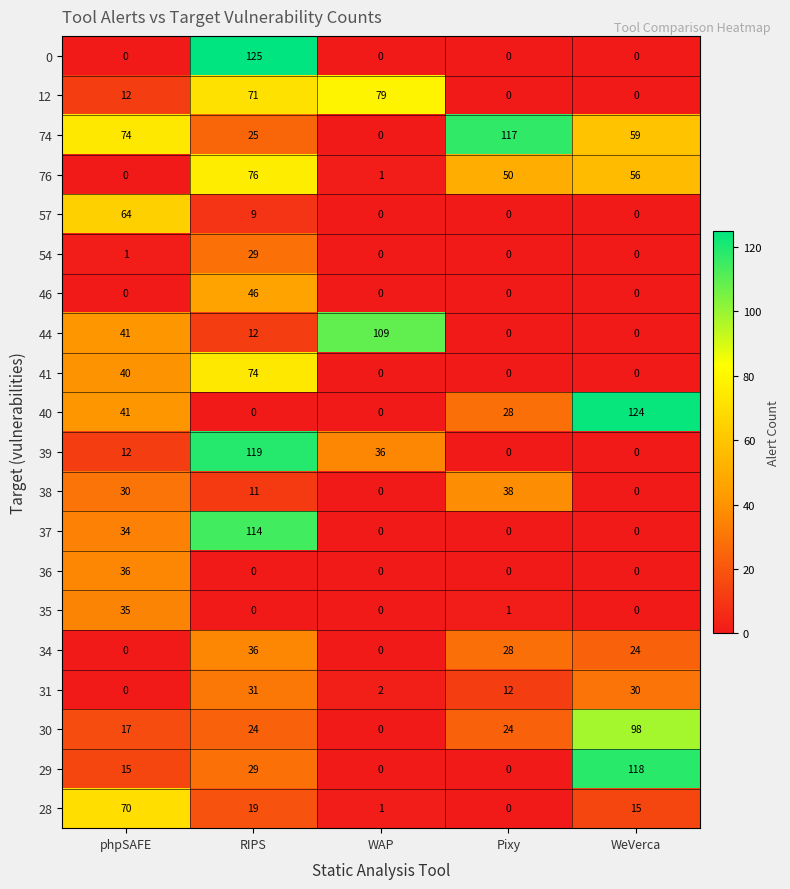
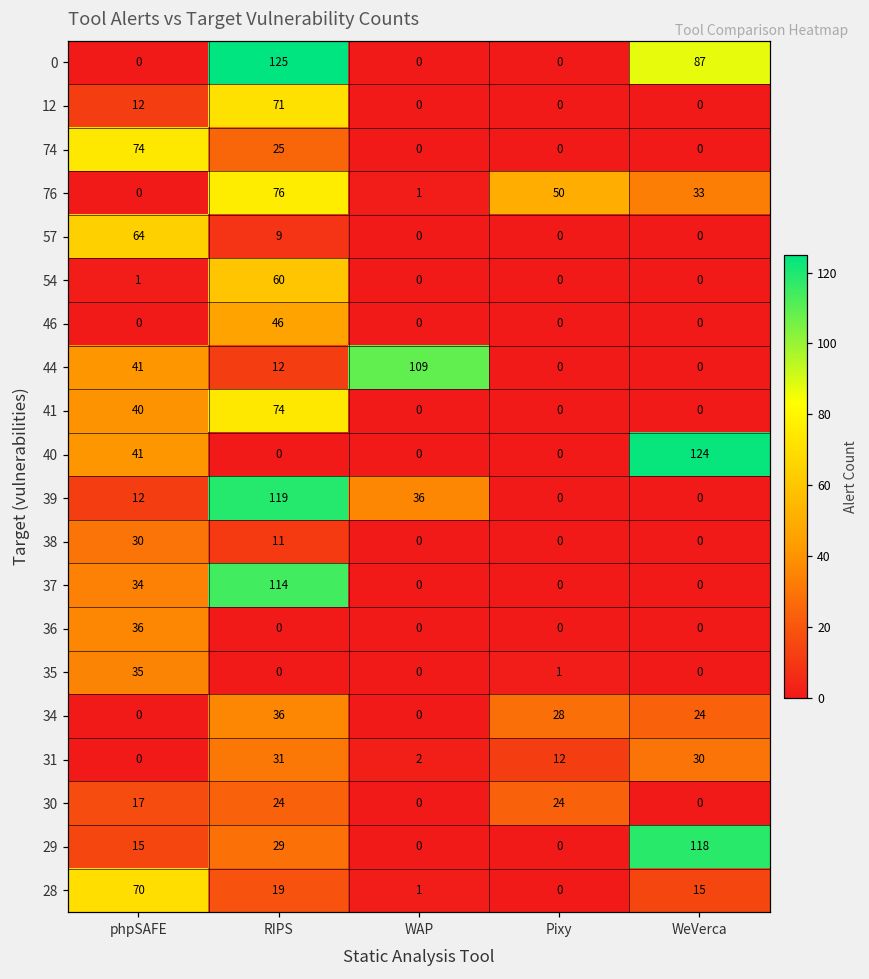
0, WeVerca: 0 -> 87
12, WAP: 79 -> 0
74, Pixy: 117 -> 0
74, WeVerca: 59 -> 0
76, WeVerca: 56 -> 33
54, RIPS: 29 -> 60
40, Pixy: 28 -> 0
38, Pixy: 38 -> 0
30, WeVerca: 98 -> 0
